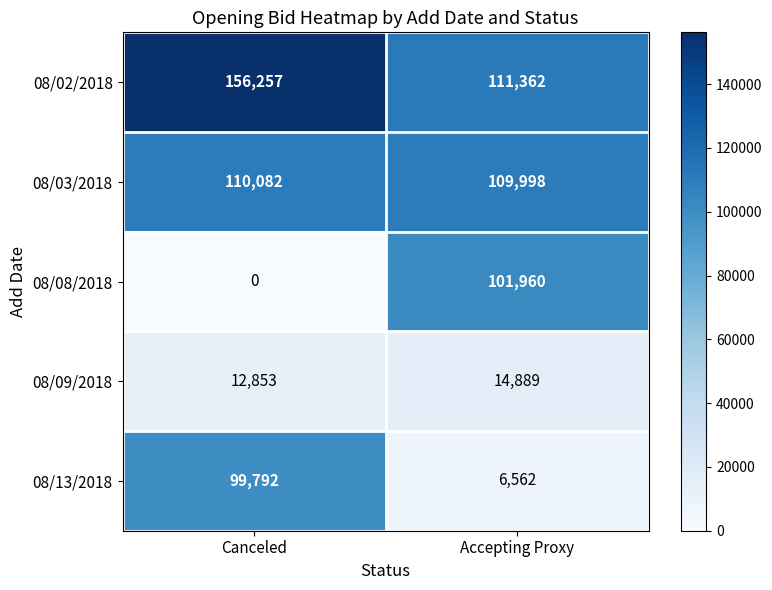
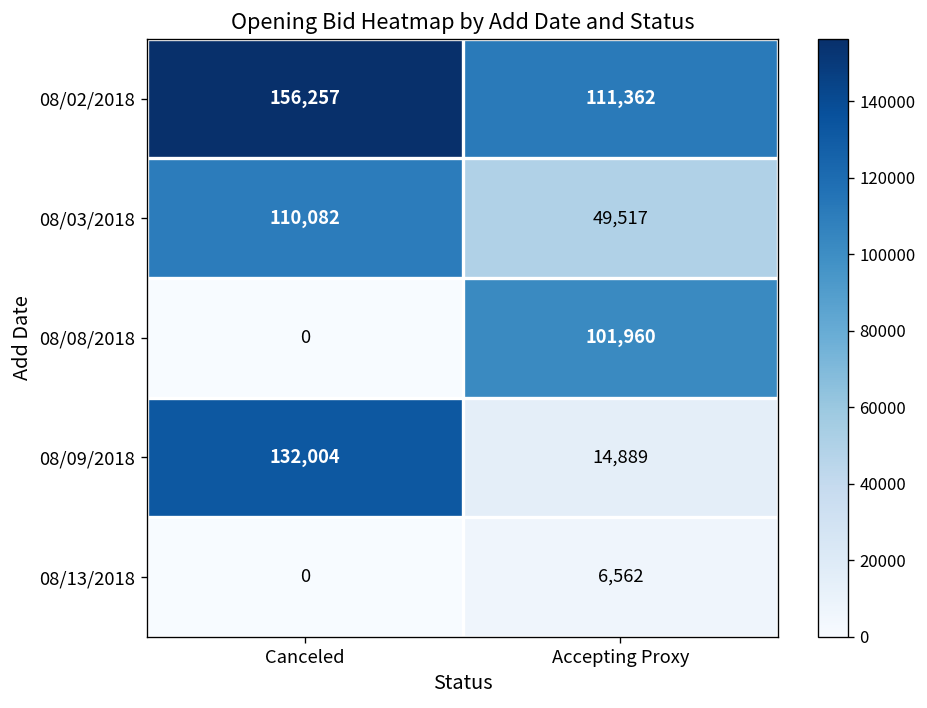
08/03/2018, Accepting Proxy: 109,998 -> 49,517
08/09/2018, Canceled: 12,853 -> 132,004
08/13/2018, Canceled: 99,792 -> 0
